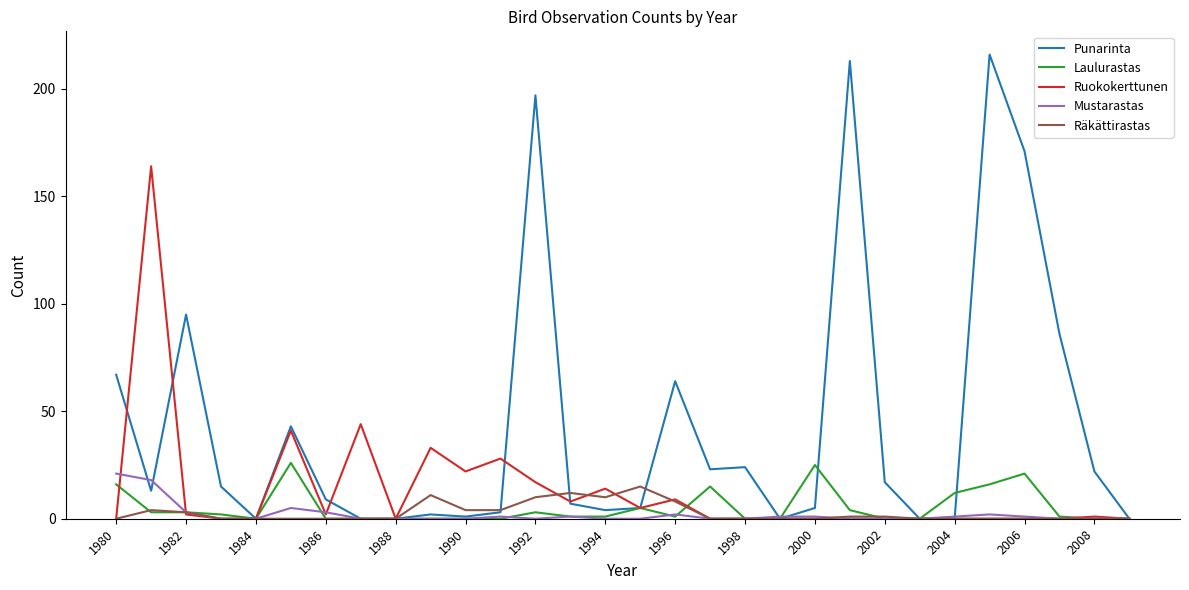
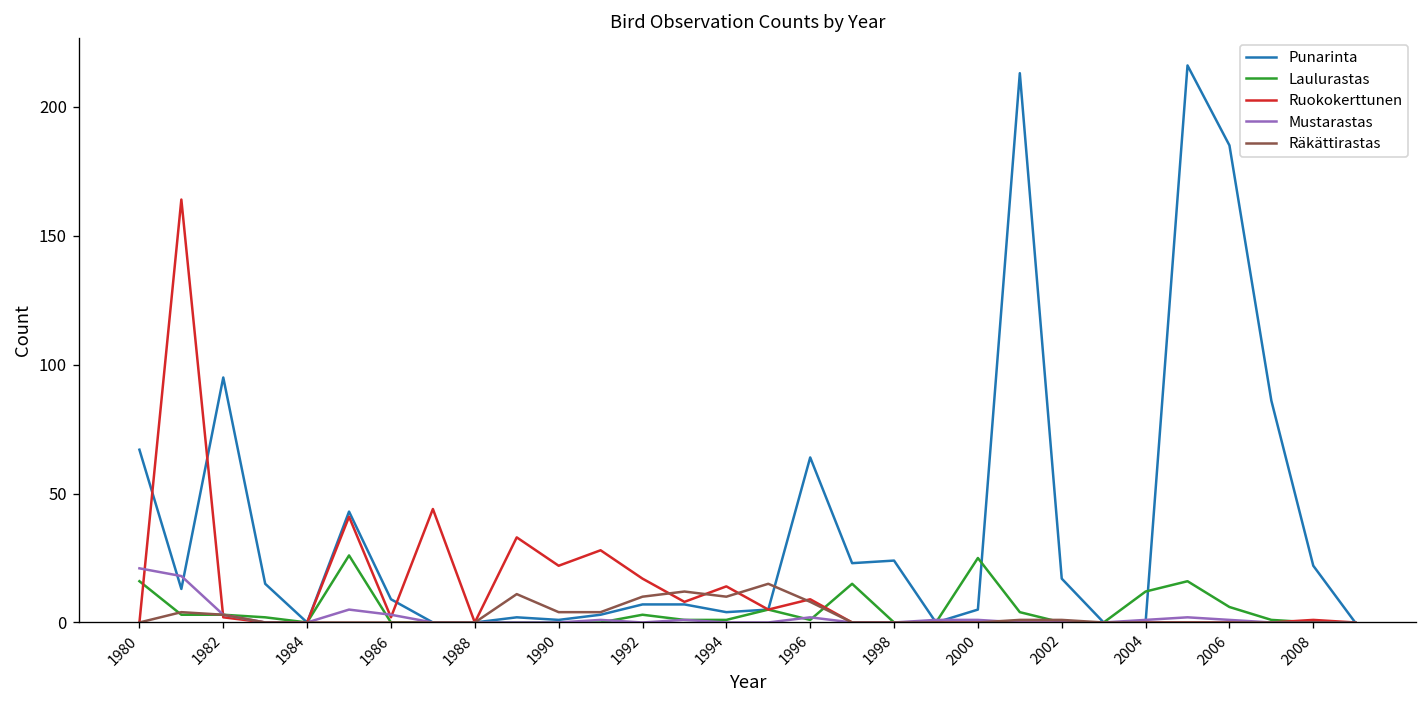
Punarinta, 1992: 197 -> 7
Punarinta, 2006: 171 -> 185
Laulurastas, 2006: 21 -> 6
